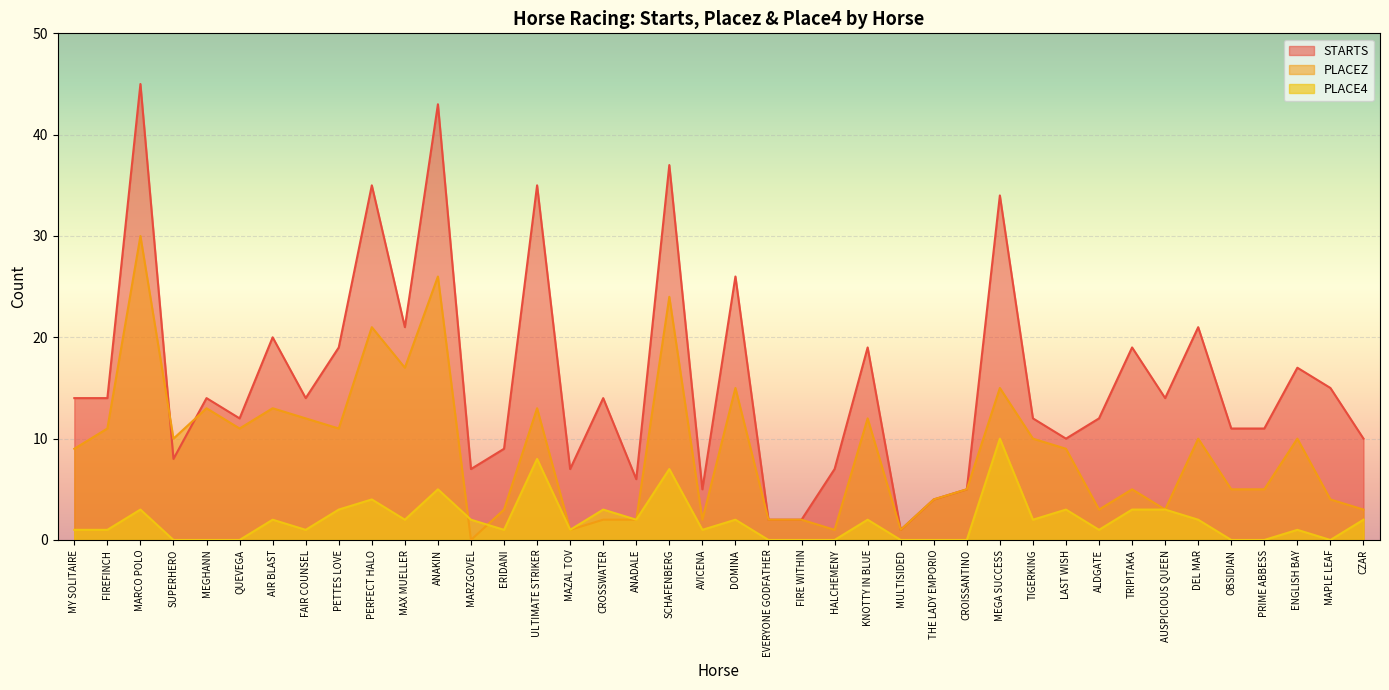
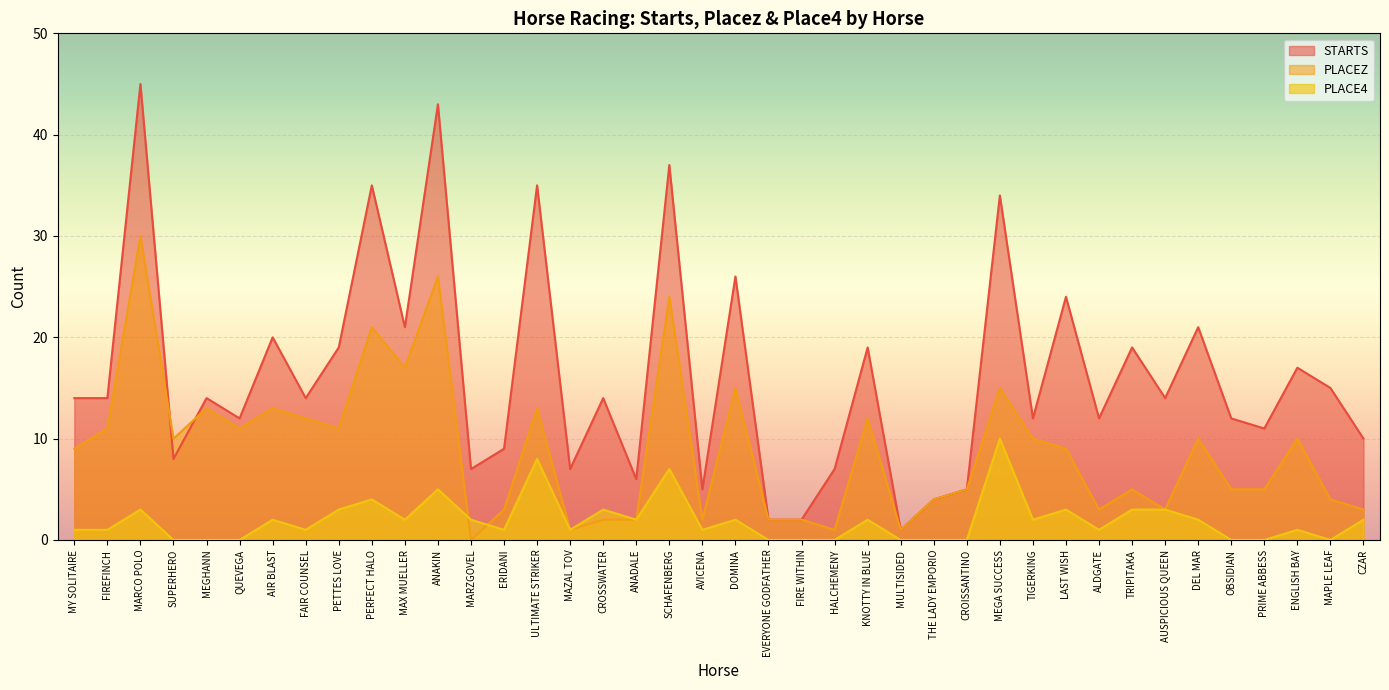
STARTS, LAST WISH: 10 -> 24
STARTS, OBSIDIAN: 11 -> 12
